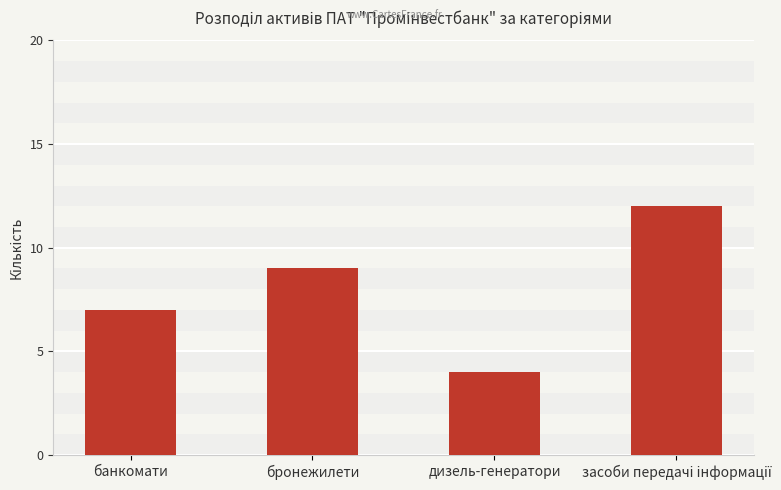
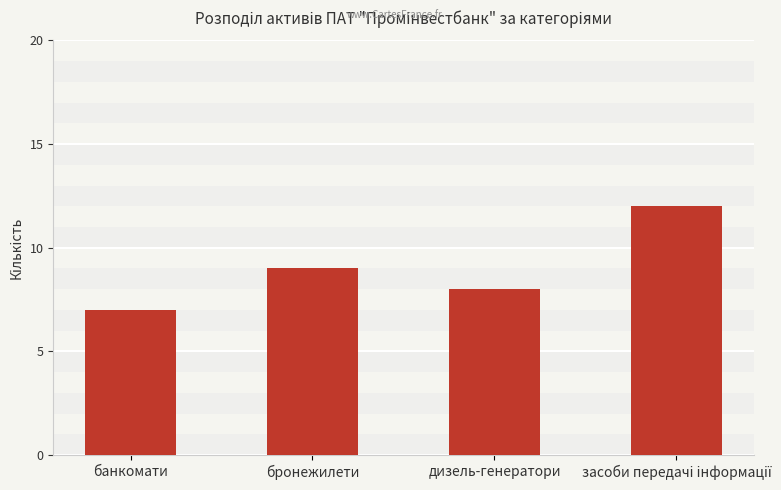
дизель-генератори: 4 -> 8
